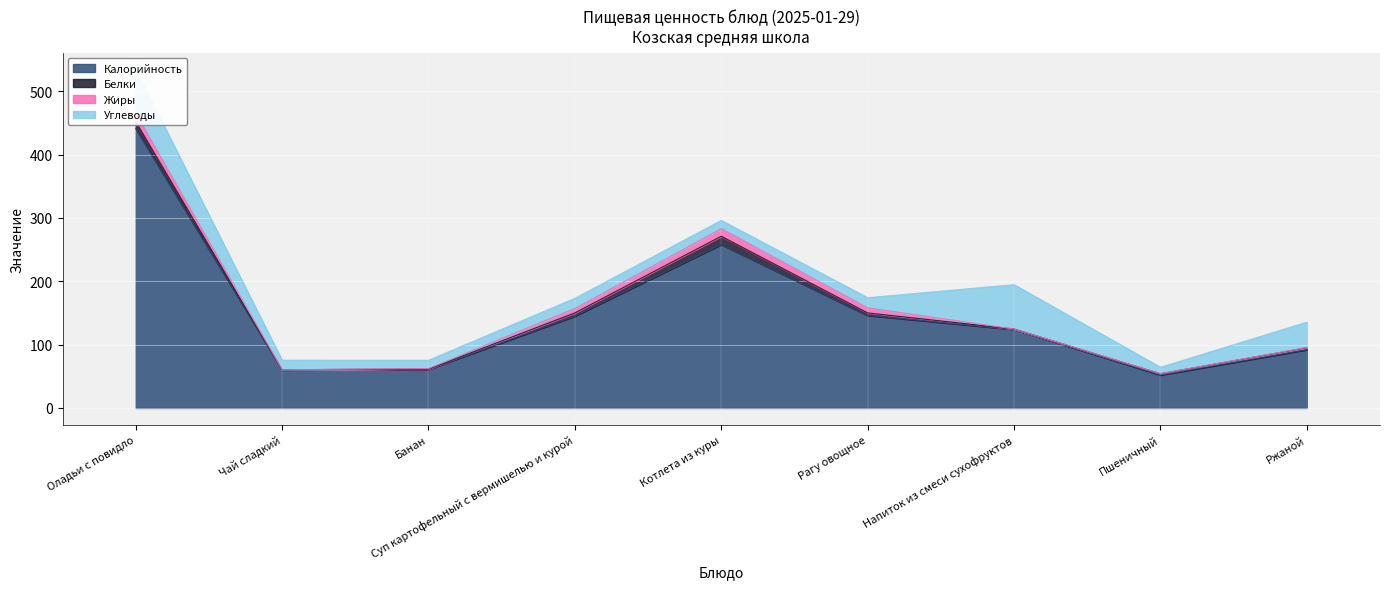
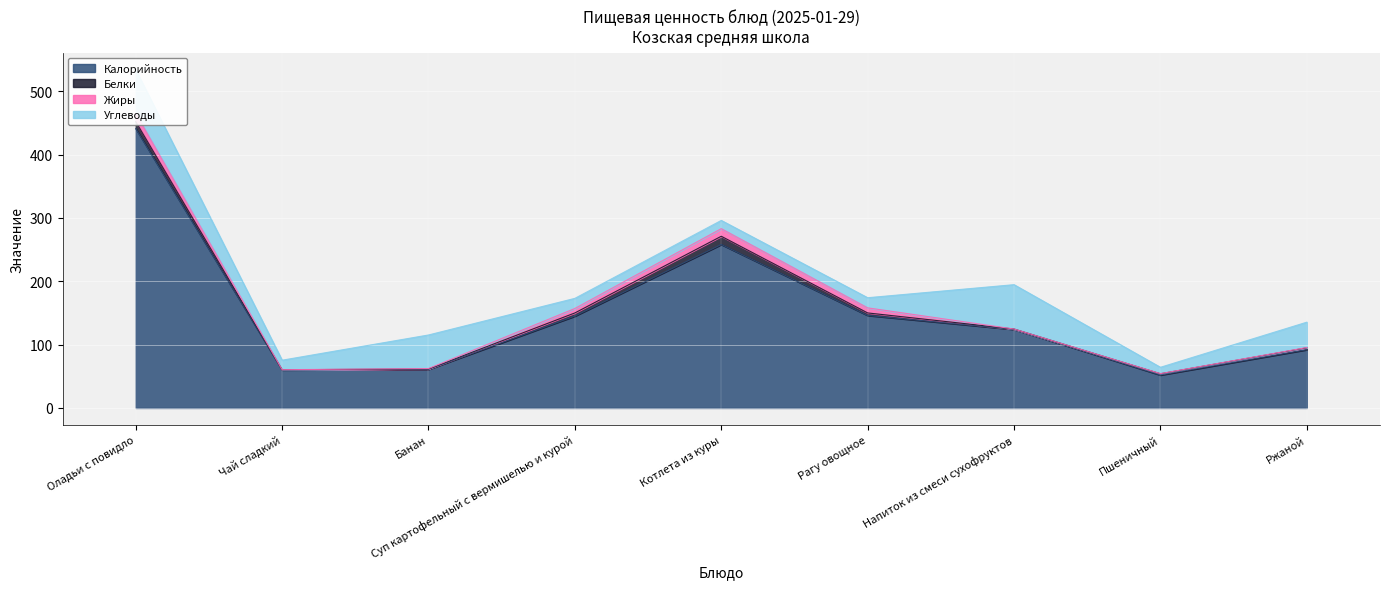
Углеводы, Банан: 10 -> 50
